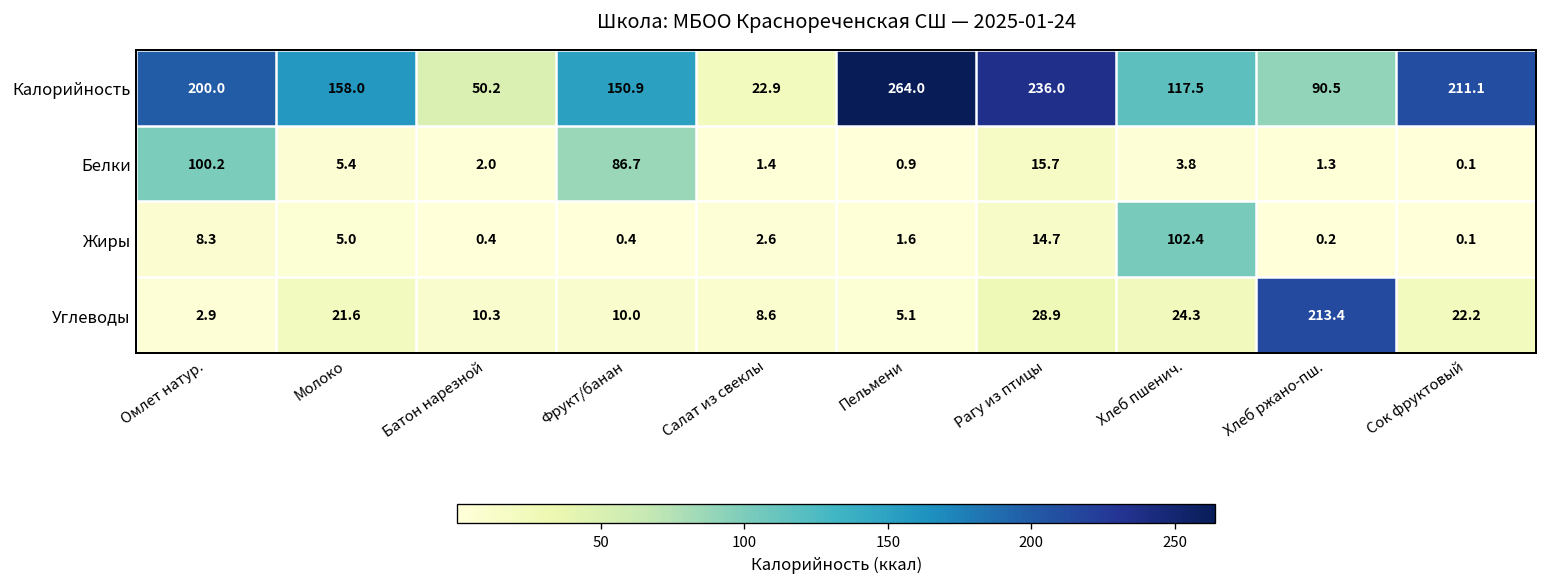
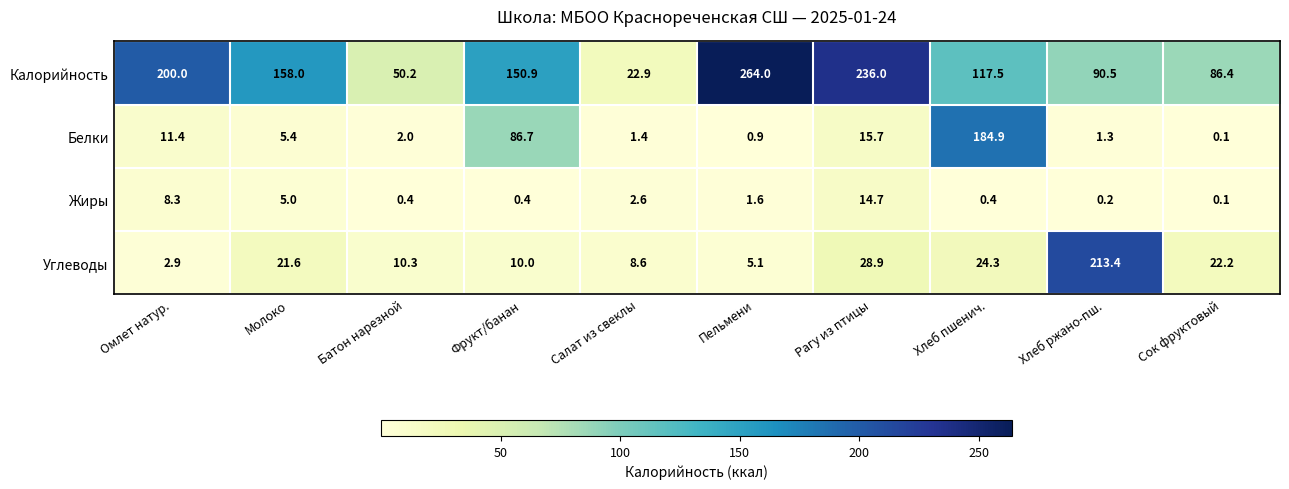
Калорийность, Сок фруктовый: 211.1 -> 86.4
Белки, Омлет натур.: 100.2 -> 11.4
Белки, Хлеб пшенич.: 3.8 -> 184.9
Жиры, Хлеб пшенич.: 102.4 -> 0.4
